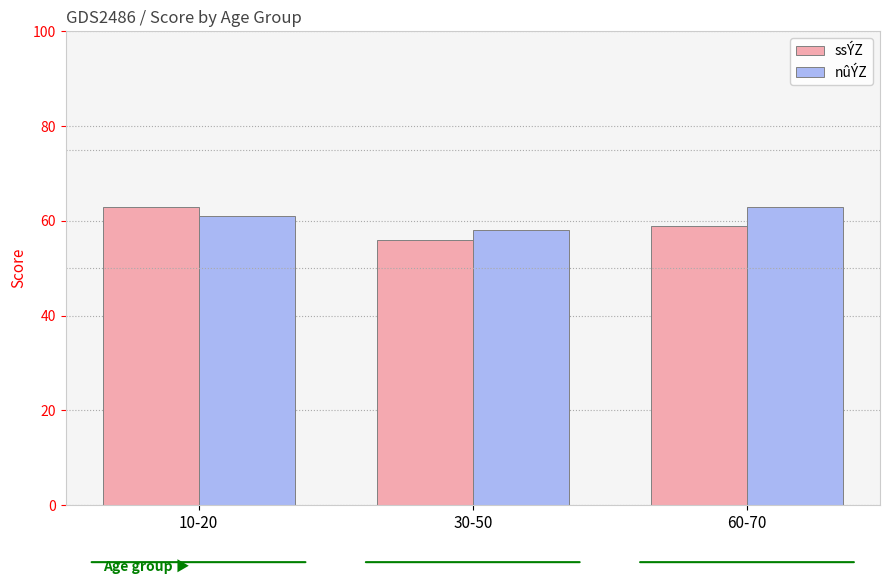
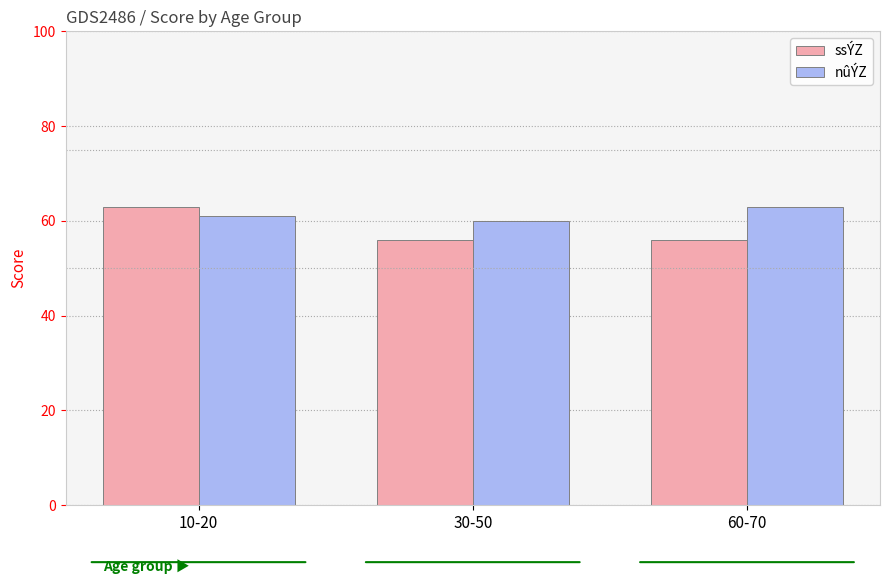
nûÝZ, 30-50: 58 -> 60
ssÝZ, 60-70: 59 -> 56
